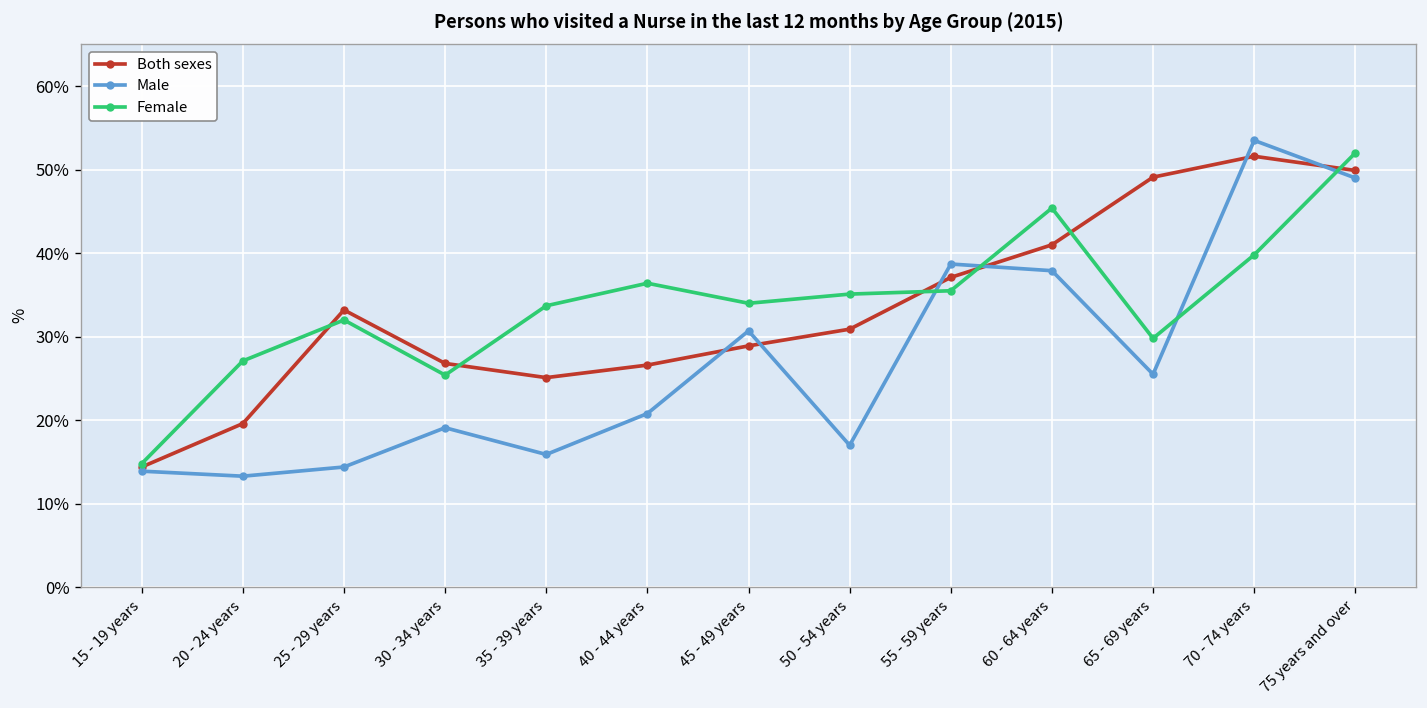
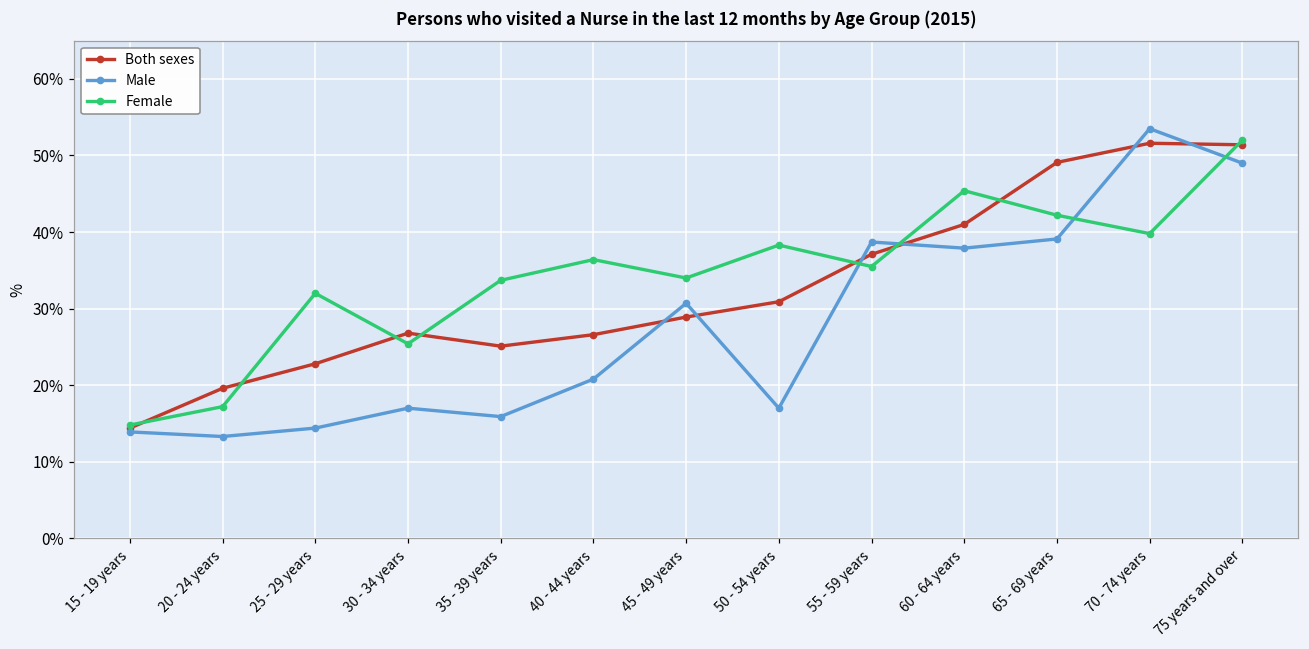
Female, 20 - 24 years: 27% -> 17%
Both sexes, 25 - 29 years: 33% -> 23%
Male, 30 - 34 years: 19% -> 17%
Female, 50 - 54 years: 35% -> 38%
Male, 65 - 69 years: 26% -> 39%
Female, 65 - 69 years: 30% -> 42%
Both sexes, 75 years and over: 50% -> 51%
